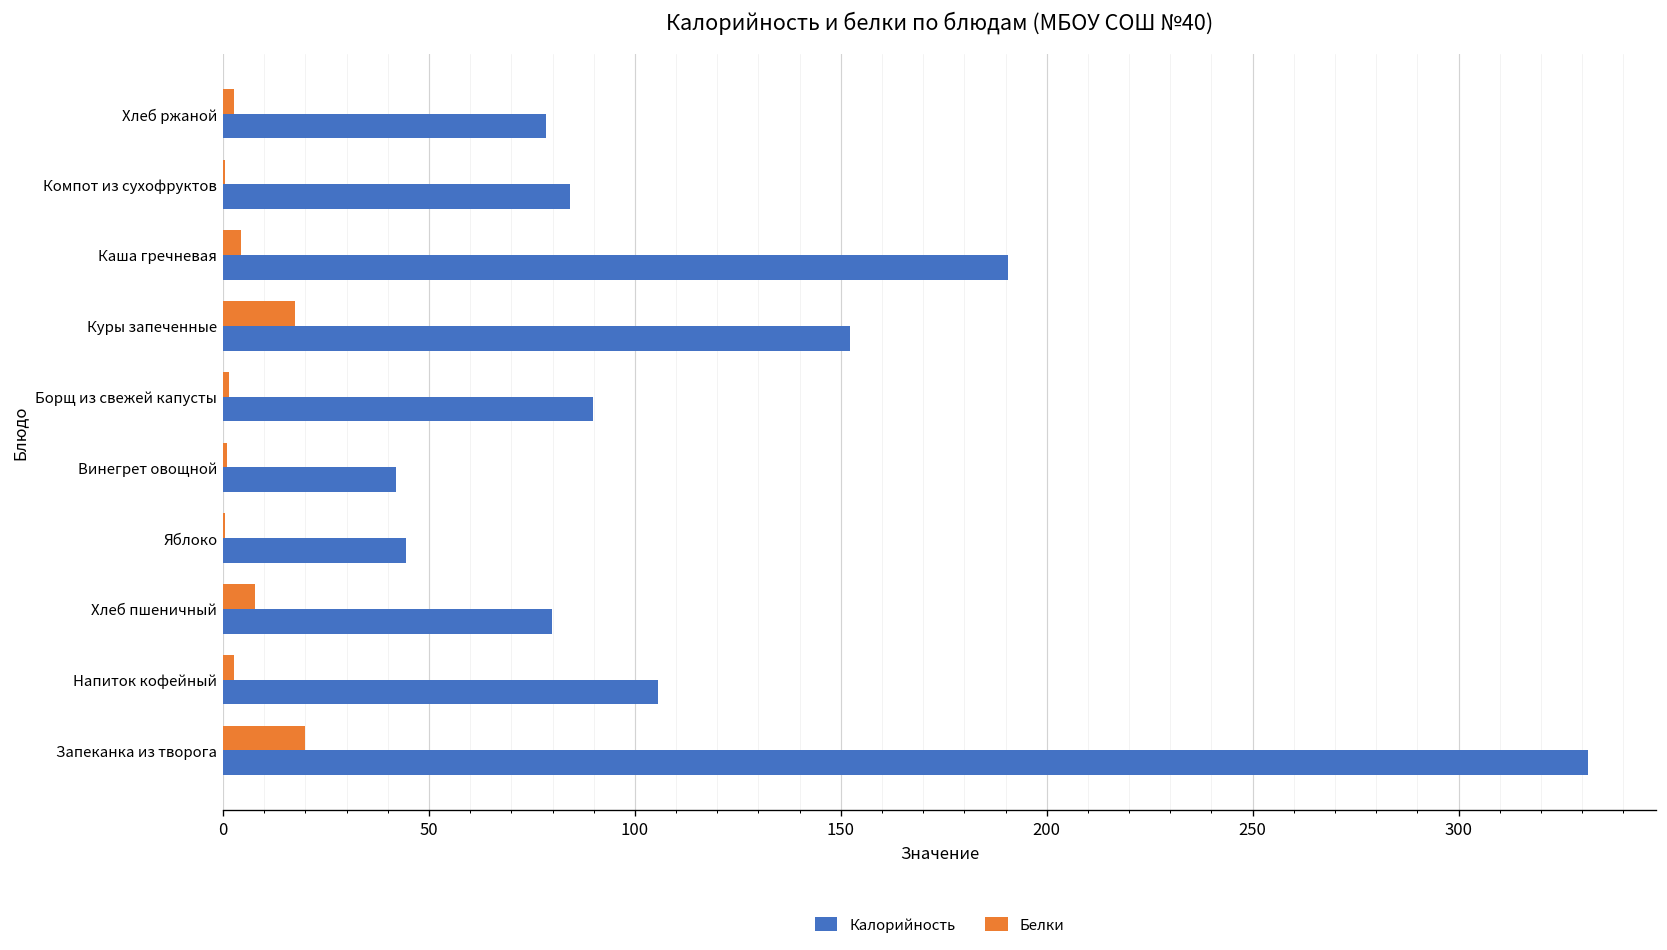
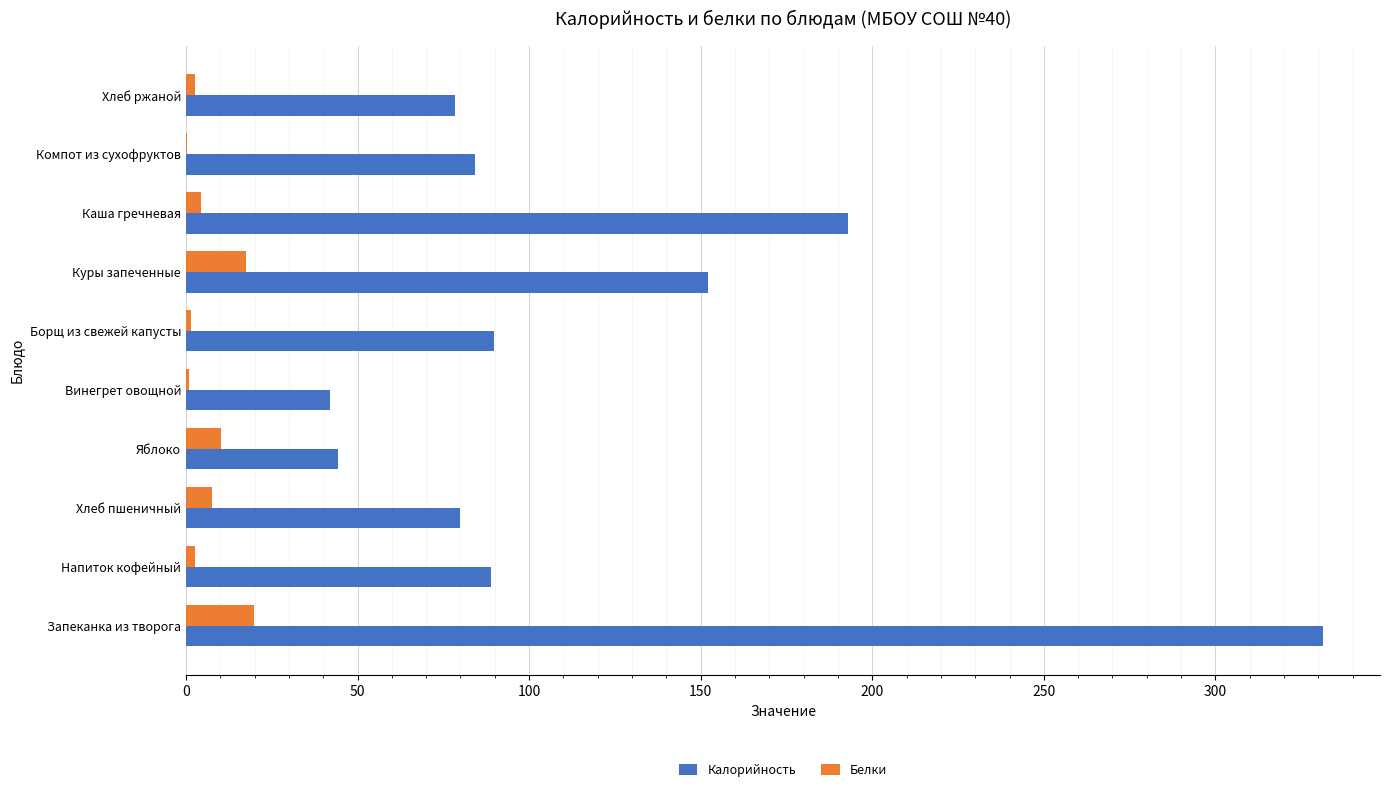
Калорийность, Каша гречневая: 191 -> 193
Белки, Яблоко: 0 -> 10
Калорийность, Напиток кофейный: 106 -> 89
